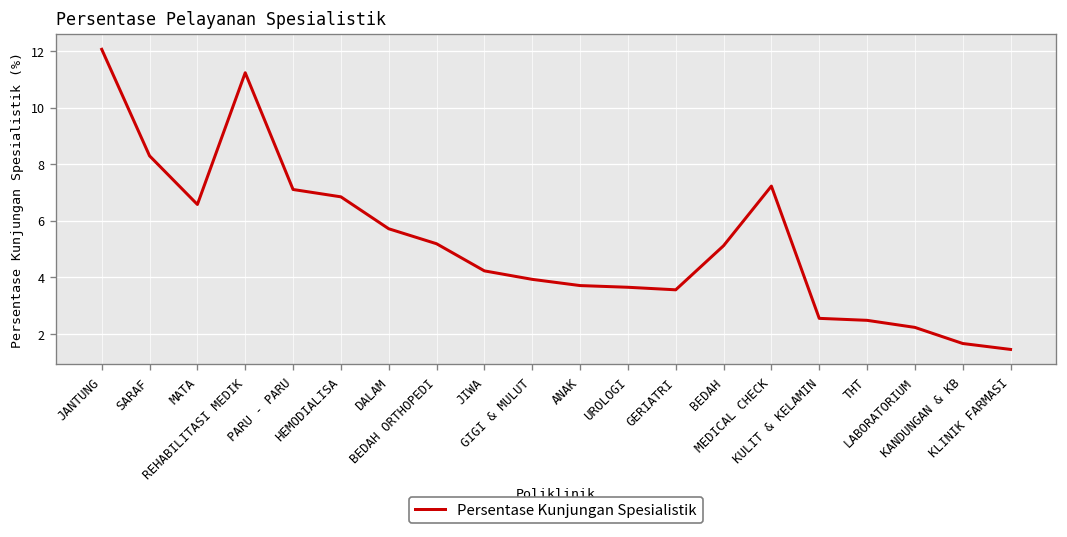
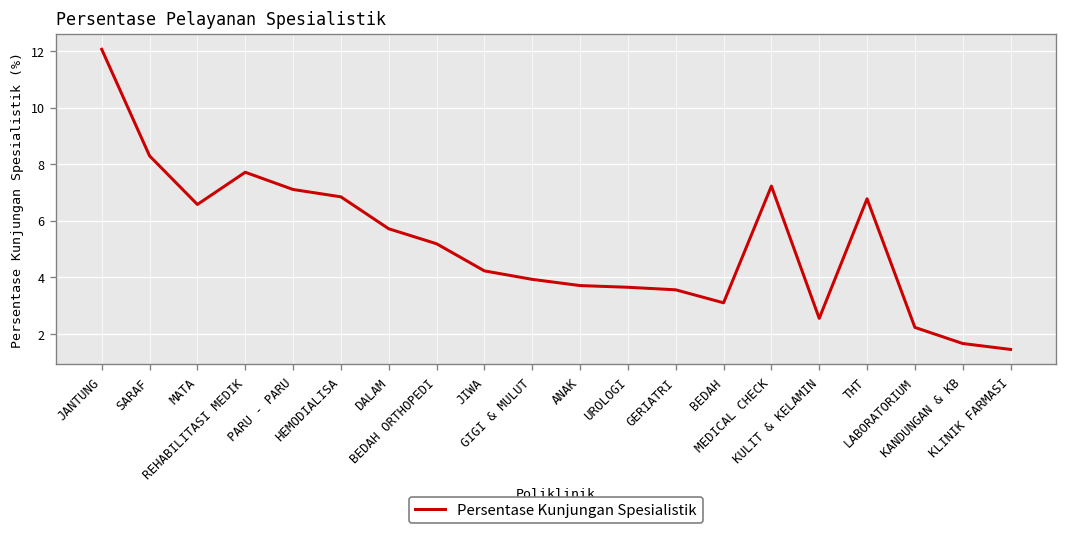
REHABILITASI MEDIK: 11.2 -> 7.7
BEDAH: 5.1 -> 3.1
THT: 2.5 -> 6.8
